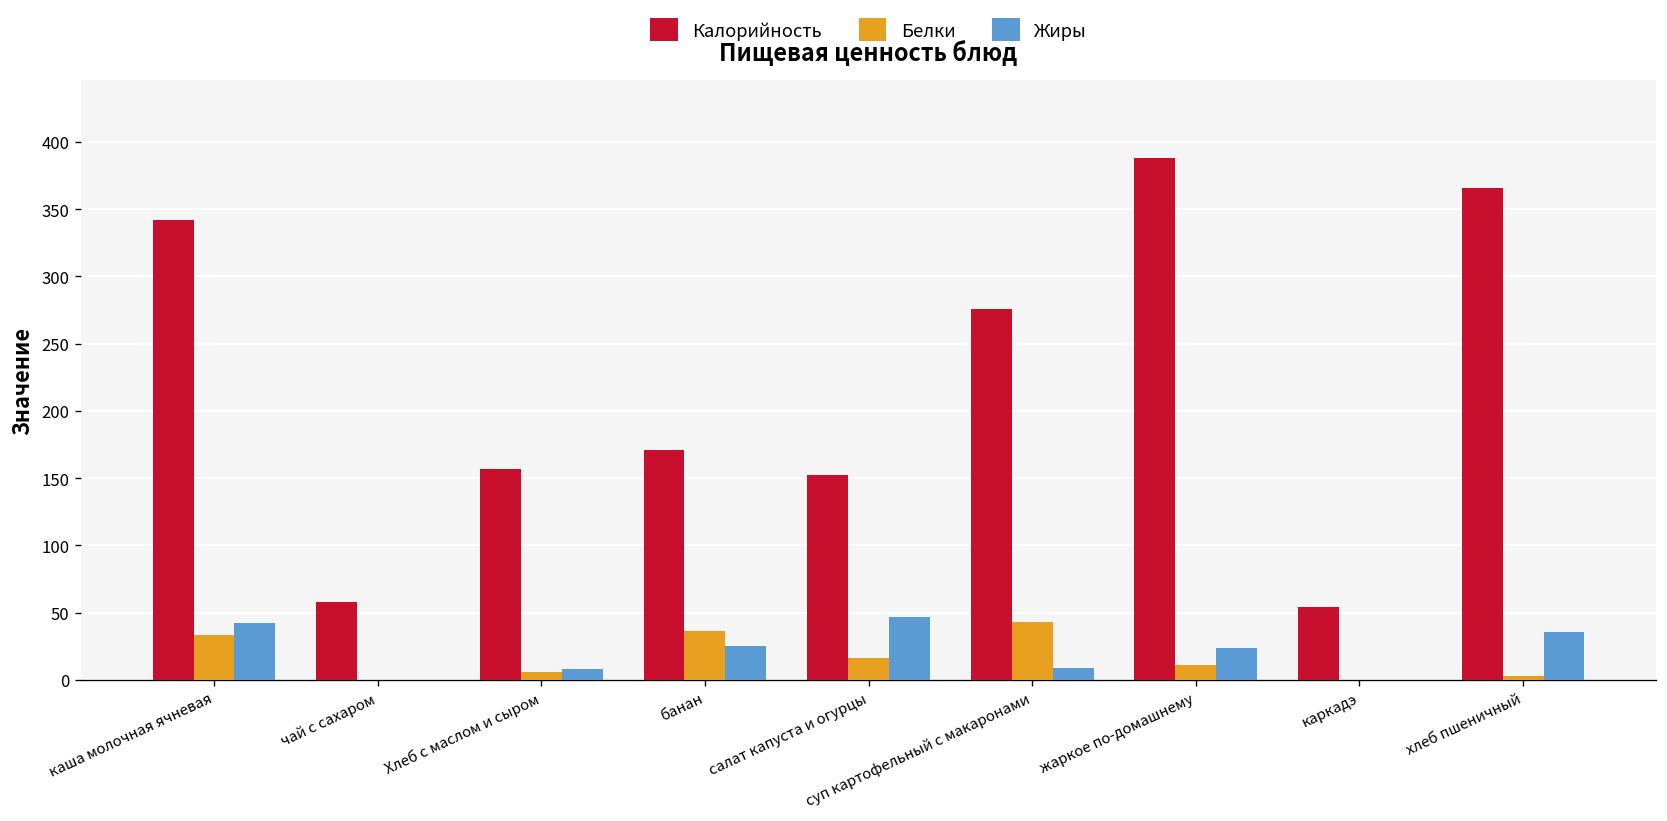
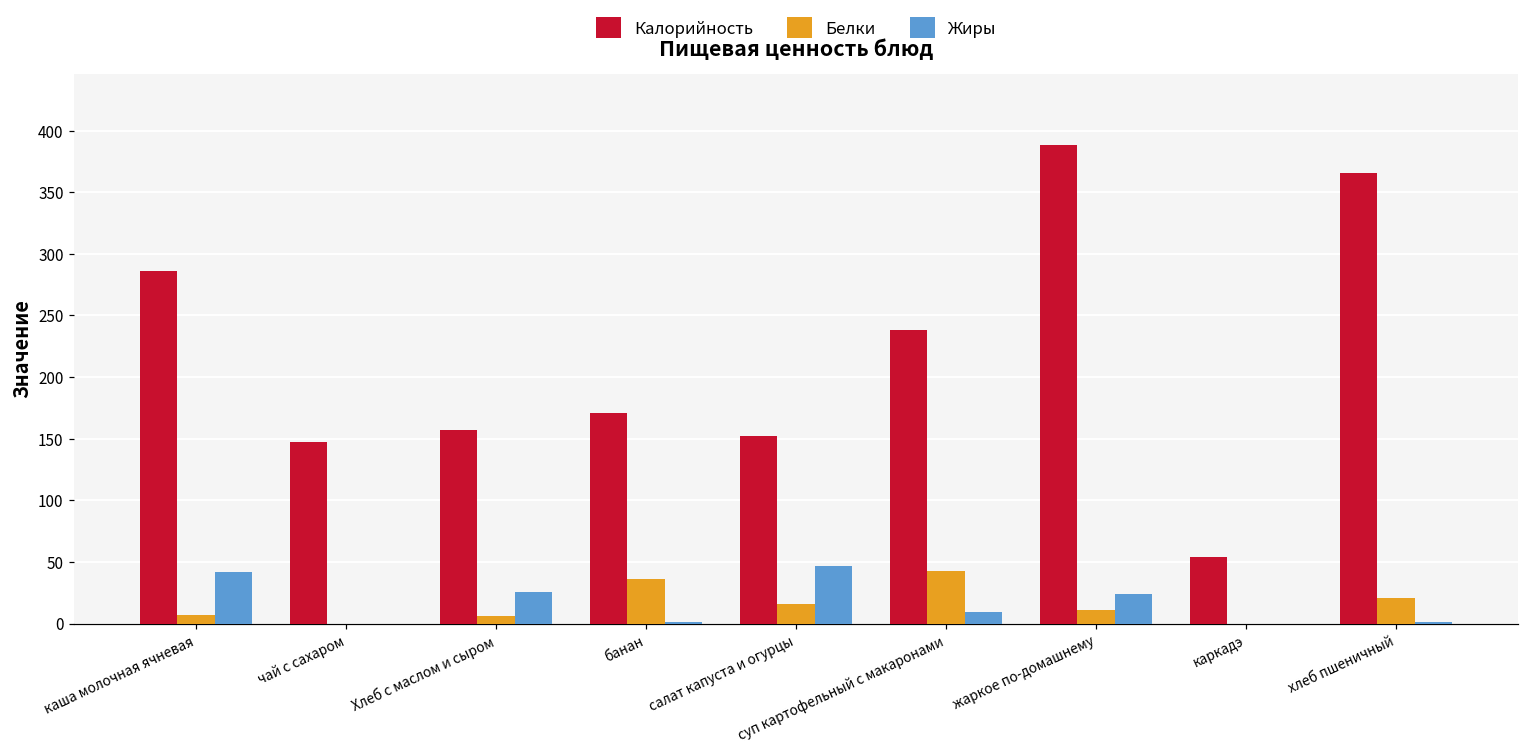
Калорийность, каша молочная ячневая: 342 -> 286
Белки, каша молочная ячневая: 33 -> 7
Калорийность, чай с сахаром: 58 -> 147
Жиры, Хлеб с маслом и сыром: 8 -> 26
Жиры, банан: 25 -> 1
Калорийность, суп картофельный с макаронами: 276 -> 238
Белки, хлеб пшеничный: 3 -> 21
Жиры, хлеб пшеничный: 36 -> 2
